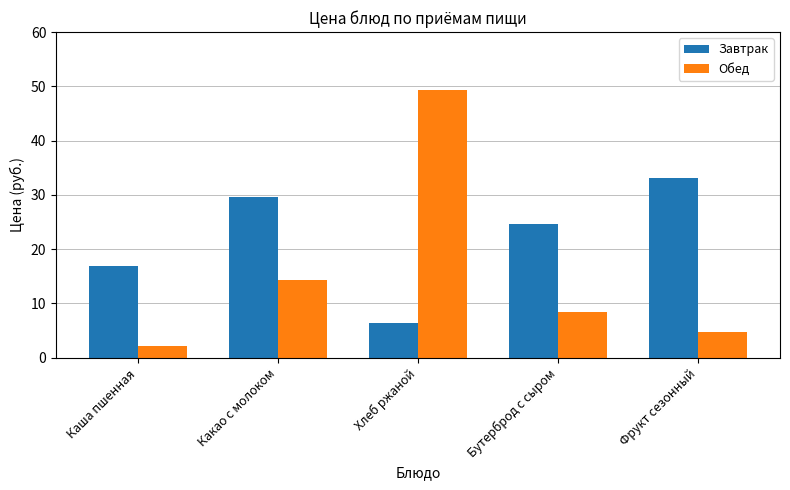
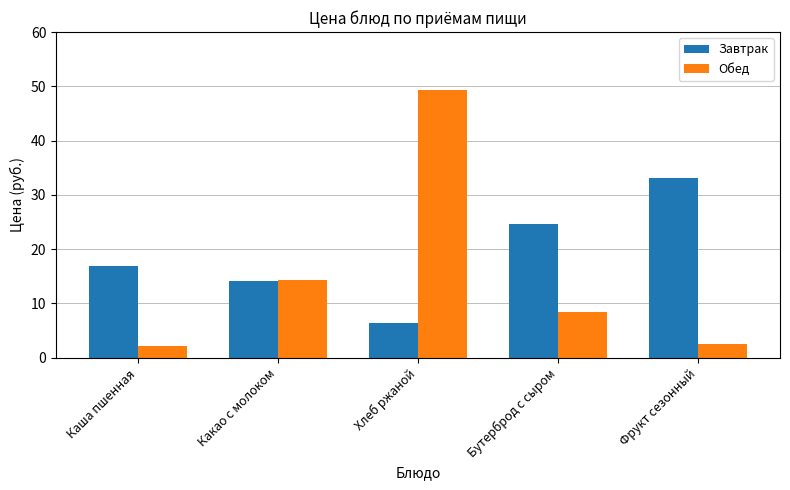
Завтрак, Какао с молоком: 30 -> 14
Обед, Фрукт сезонный: 5 -> 3
